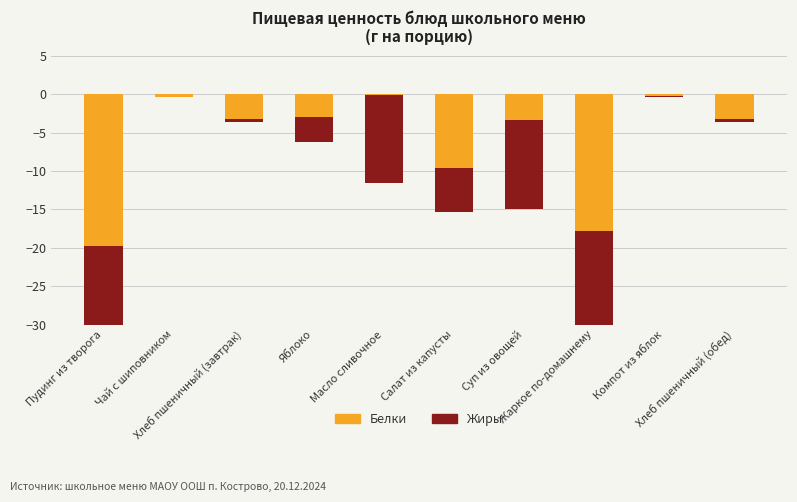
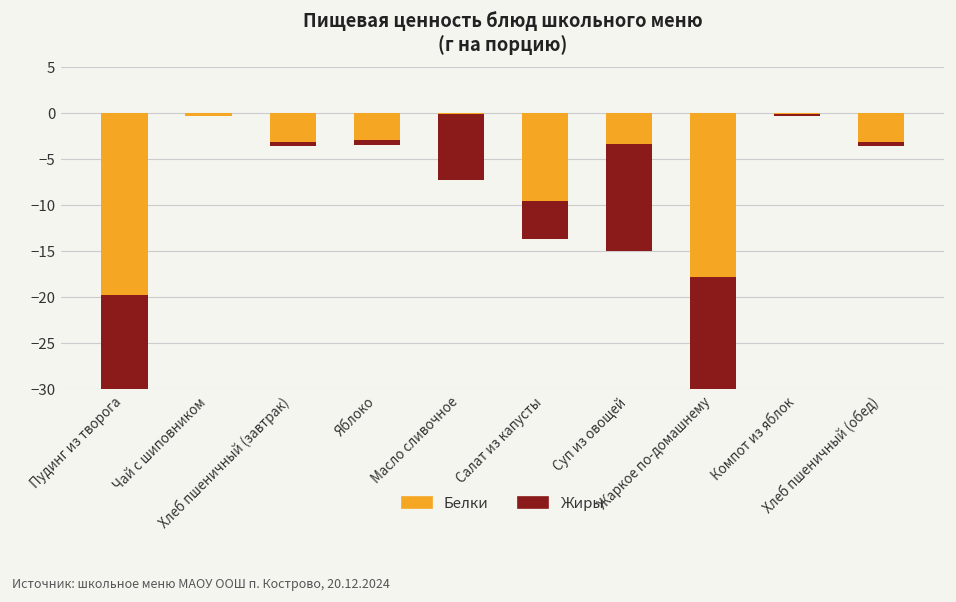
Жиры, Яблоко: -3 -> -1
Жиры, Масло сливочное: -11 -> -7
Жиры, Салат из капусты: -6 -> -4
